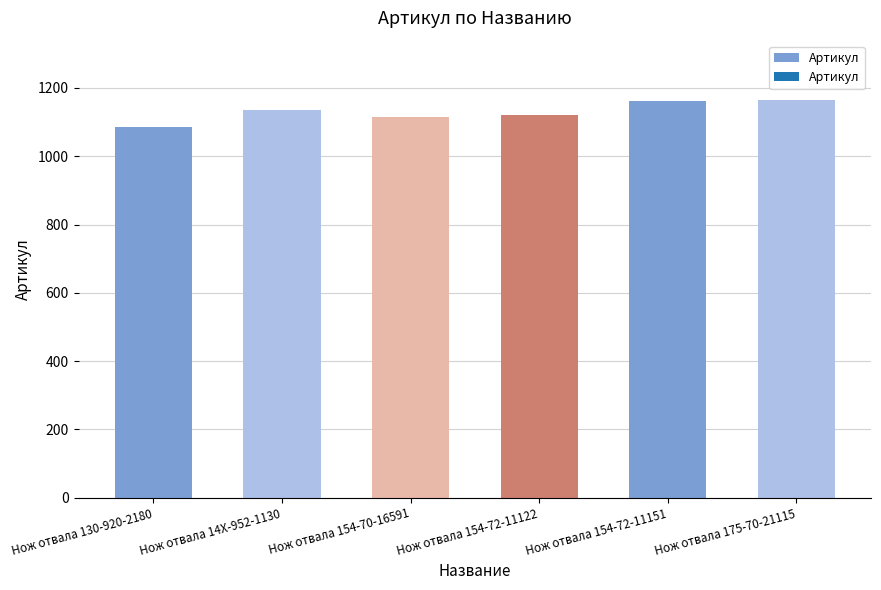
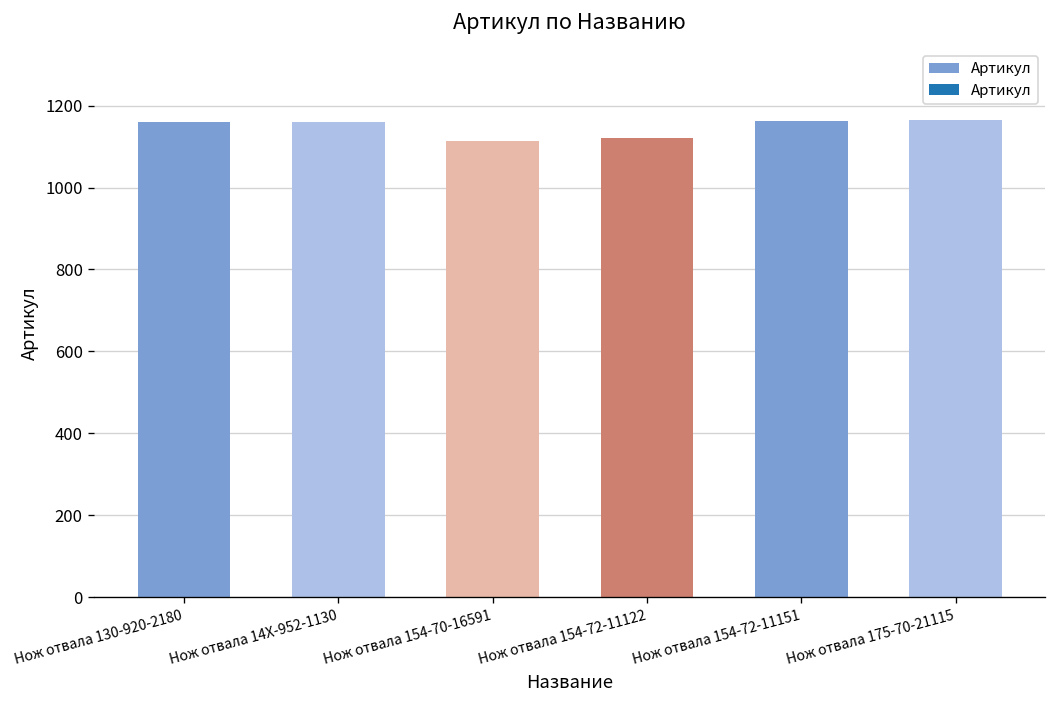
Нож отвала 130-920-2180: 1090 -> 1160
Нож отвала 14X-952-1130: 1140 -> 1160
